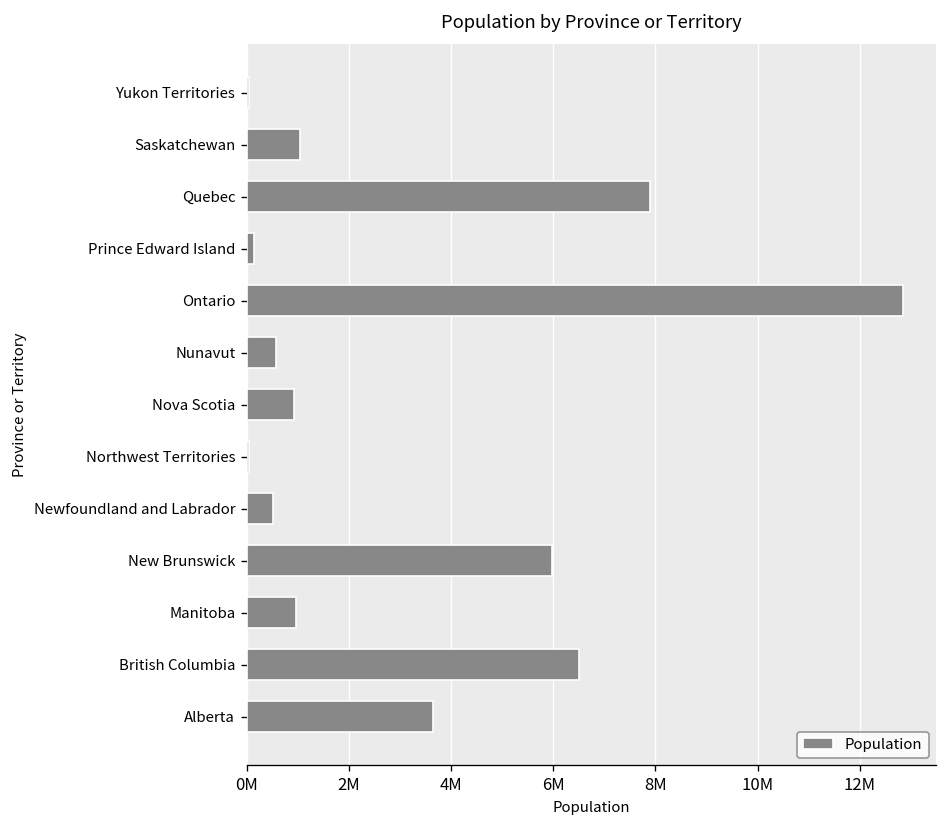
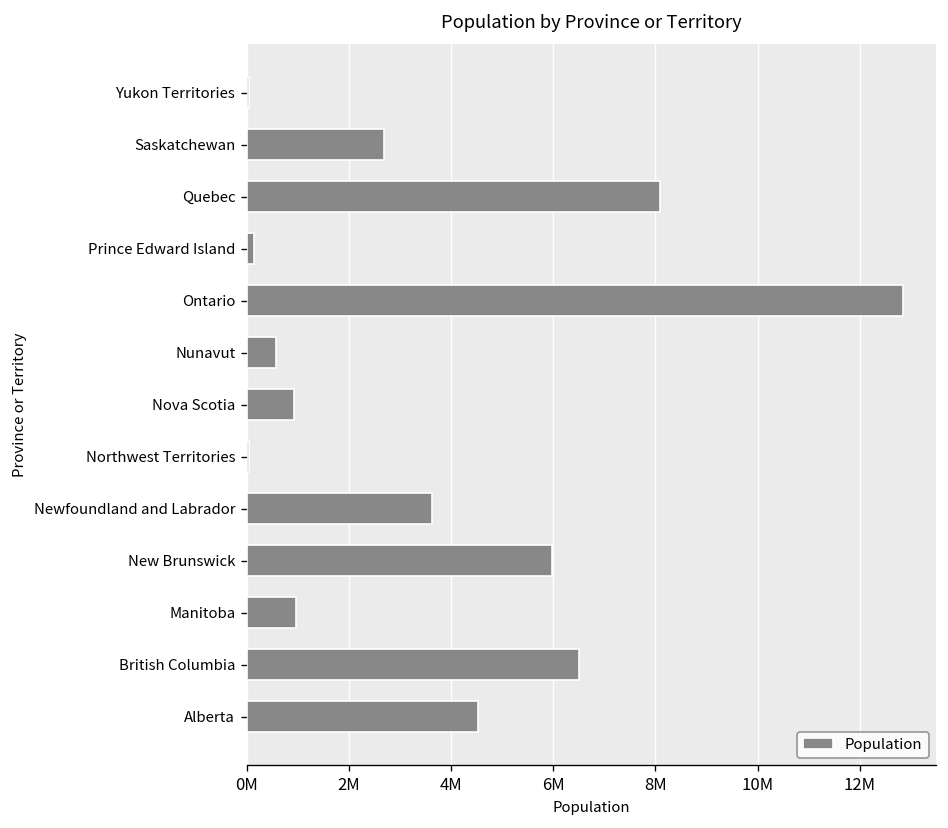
Saskatchewan: 1000000 -> 2700000
Quebec: 7900000 -> 8100000
Newfoundland and Labrador: 500000 -> 3600000
Alberta: 3600000 -> 4500000
